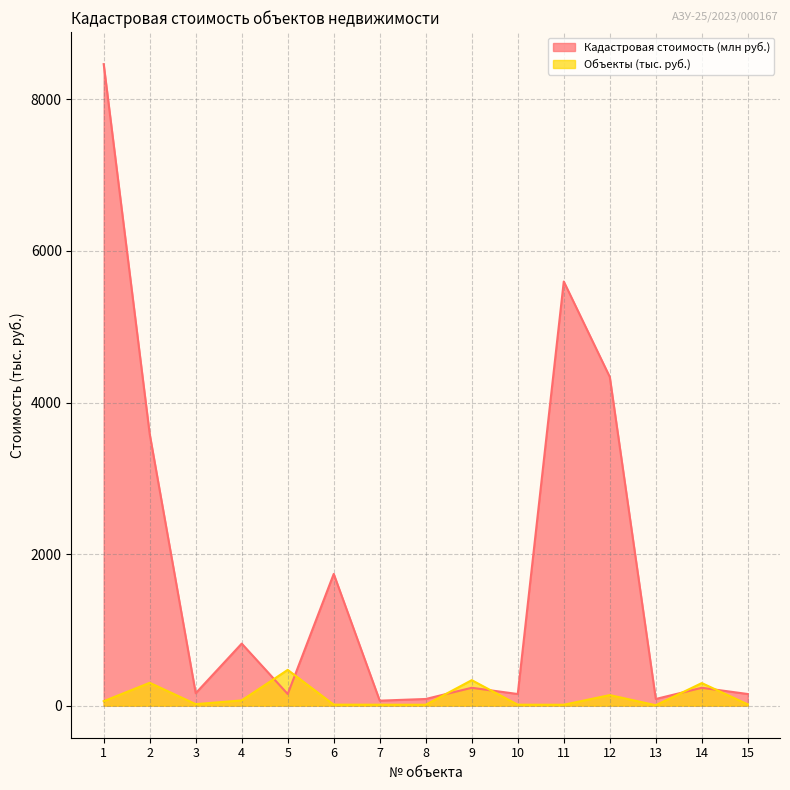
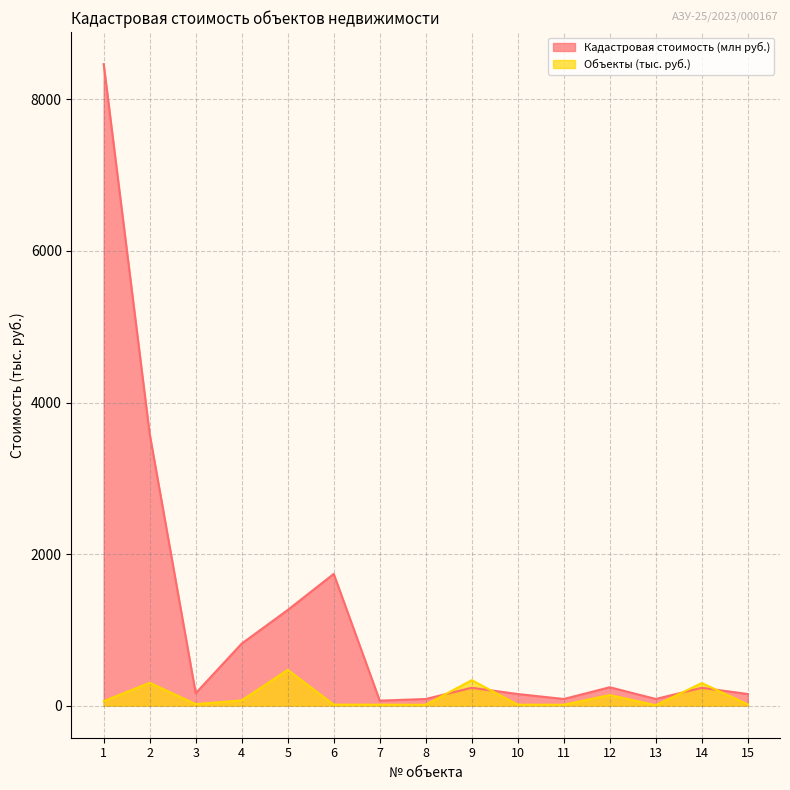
Кадастровая стоимость (млн руб.), 5: 200 -> 1300
Кадастровая стоимость (млн руб.), 11: 5600 -> 100
Кадастровая стоимость (млн руб.), 12: 4300 -> 200
